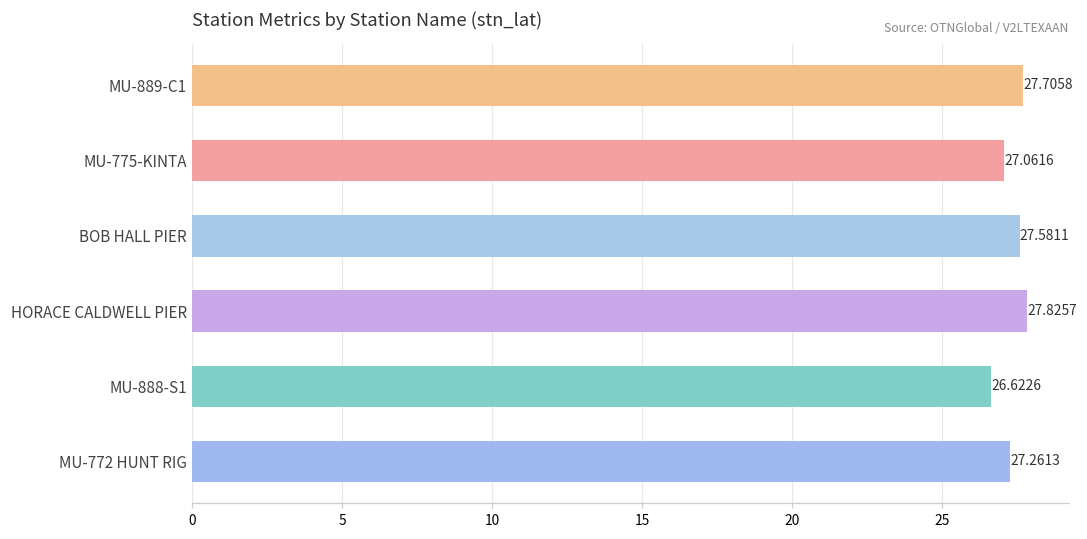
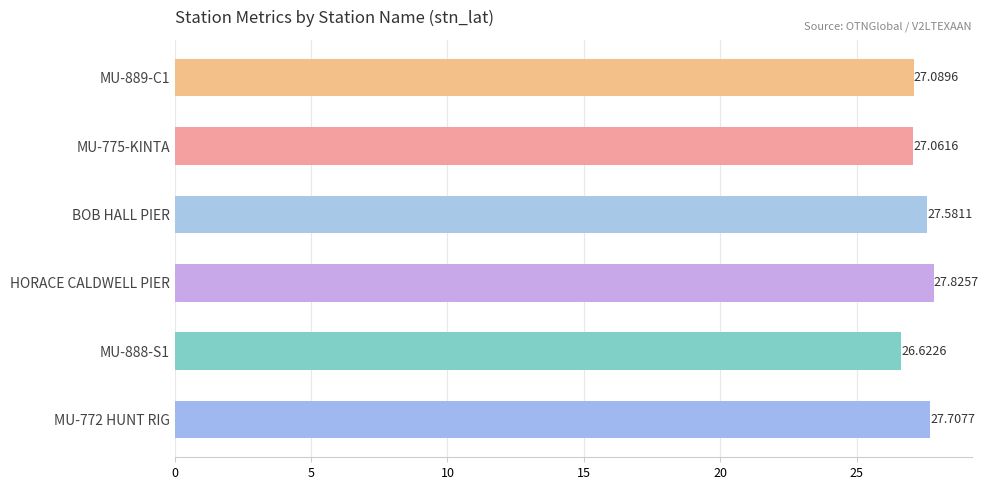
MU-889-C1: 27.7058 -> 27.0896
MU-772 HUNT RIG: 27.2613 -> 27.7077
